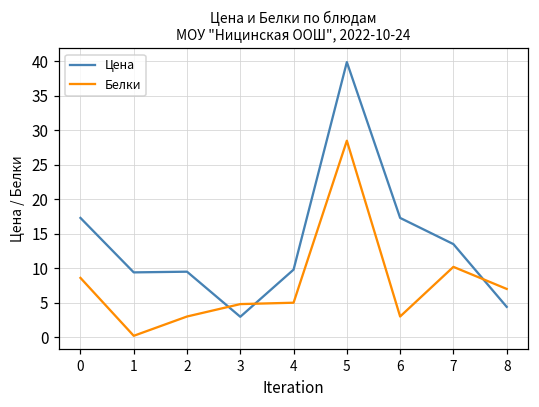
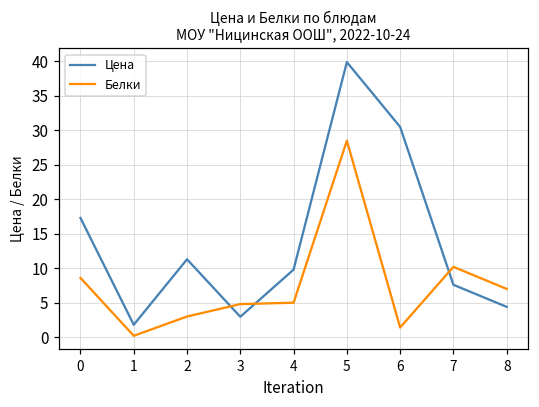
Цена, 1: 9 -> 2
Цена, 2: 10 -> 11
Цена, 6: 17 -> 31
Белки, 6: 3 -> 1
Цена, 7: 14 -> 8
